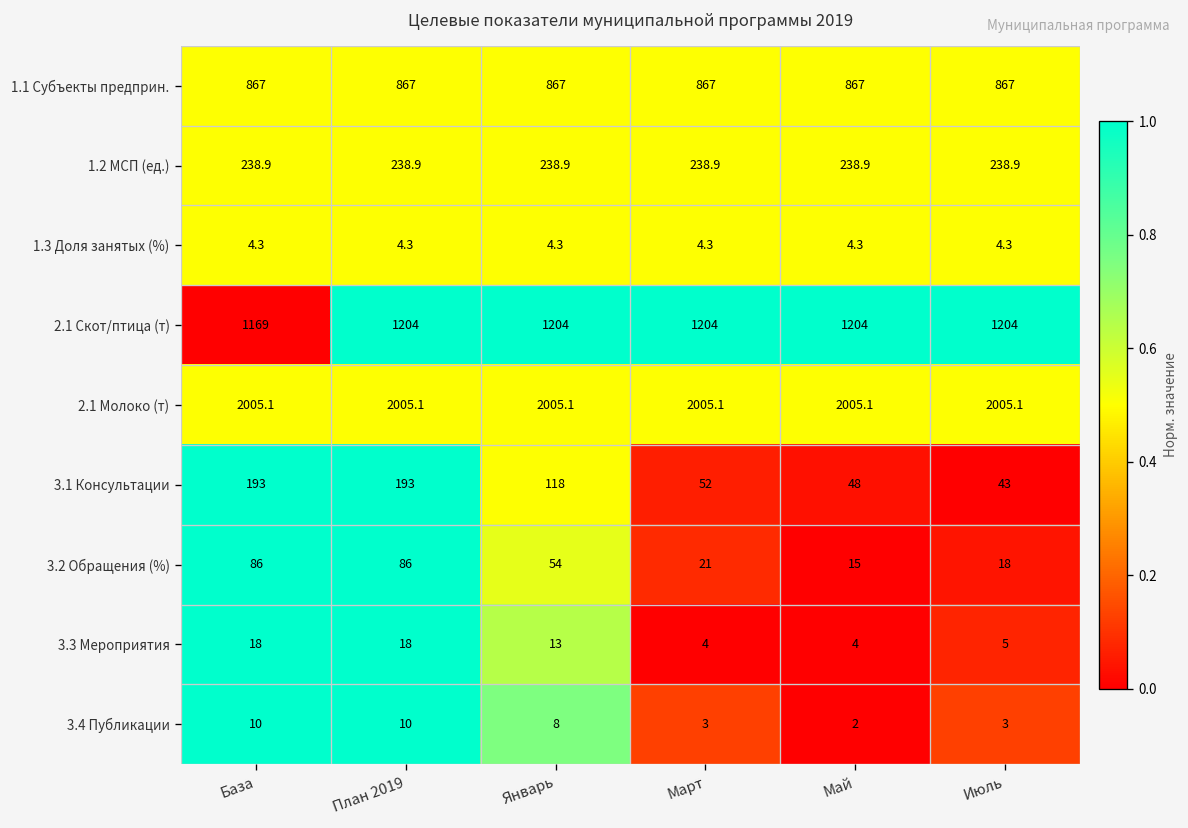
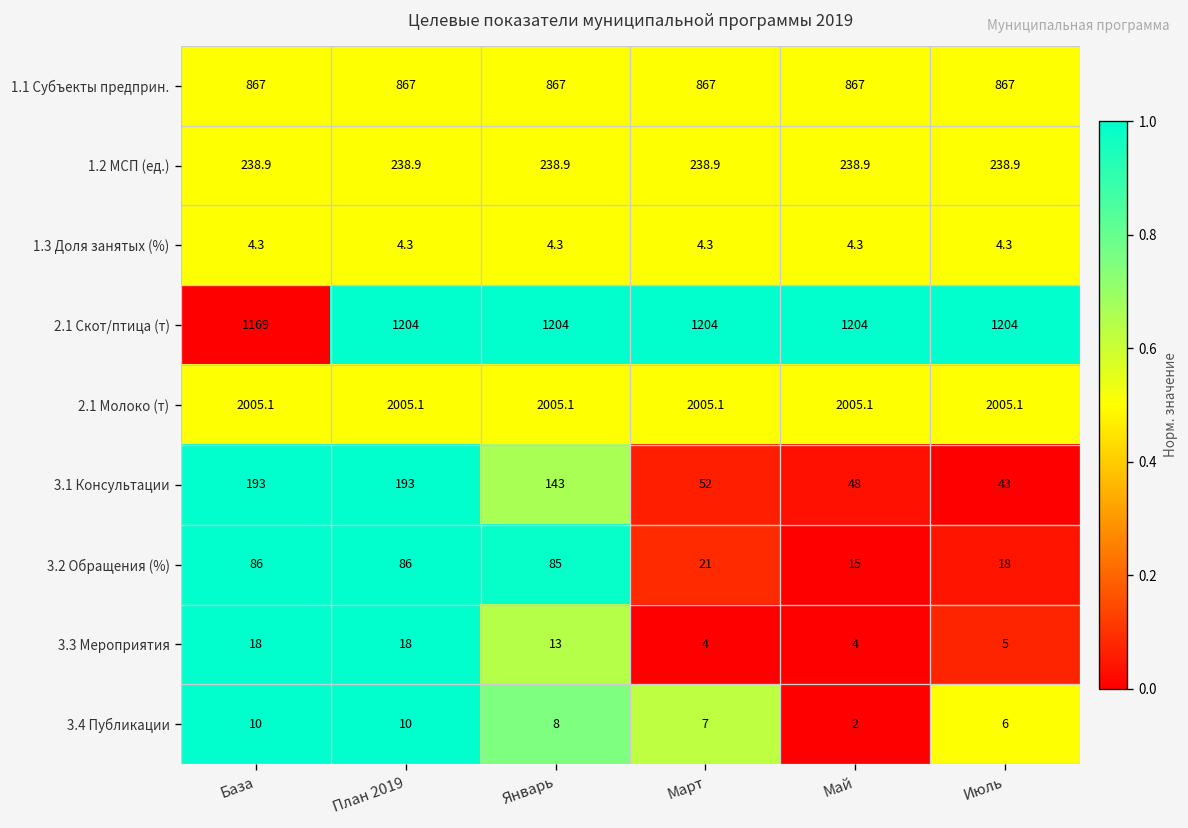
3.1 Консультации, Январь: 118 -> 143
3.2 Обращения (%), Январь: 54 -> 85
3.4 Публикации, Март: 3 -> 7
3.4 Публикации, Июль: 3 -> 6
